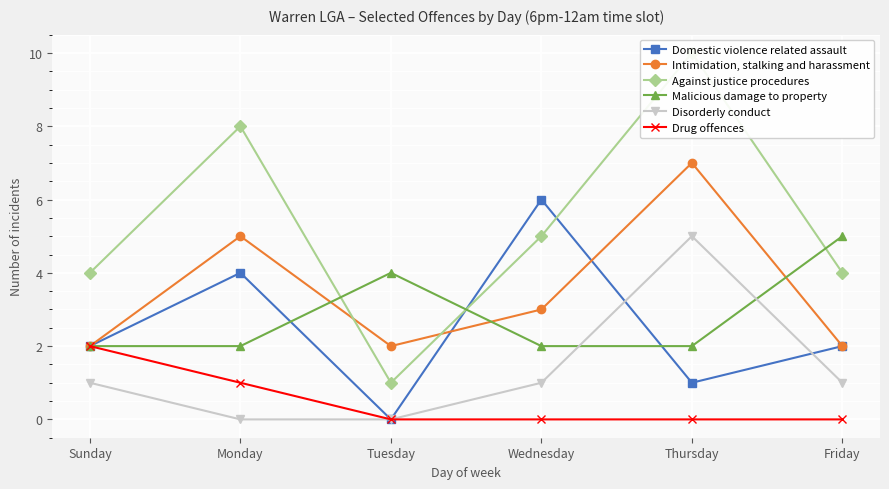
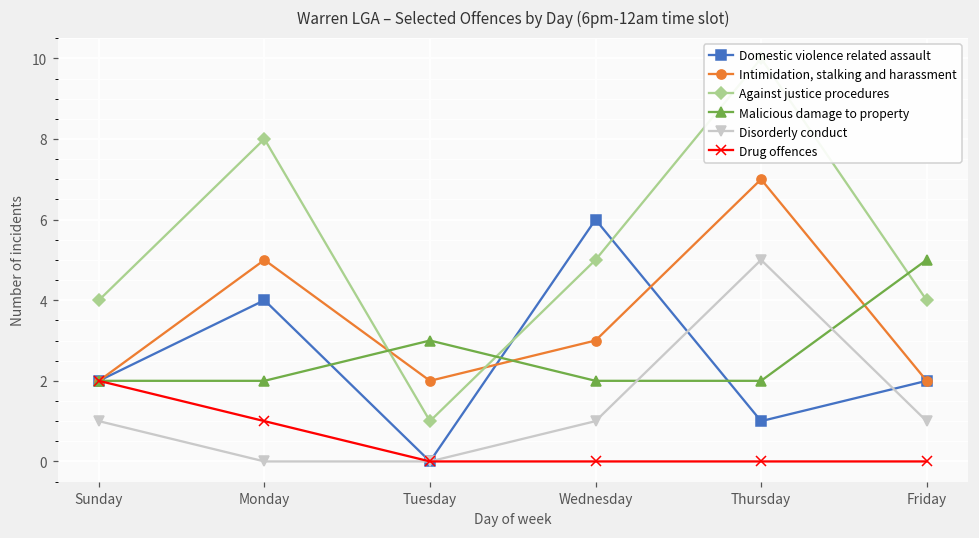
Malicious damage to property, Tuesday: 4 -> 3
